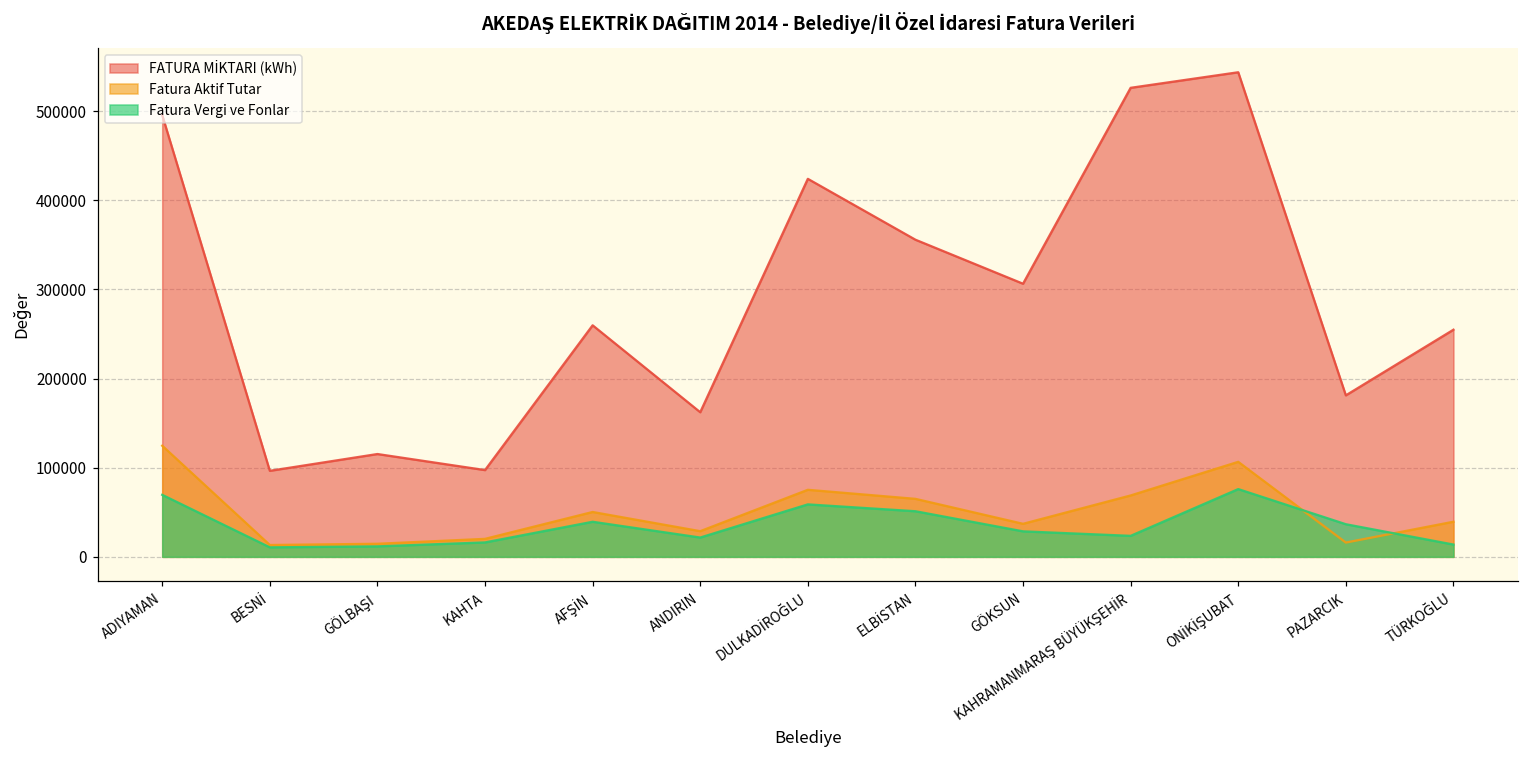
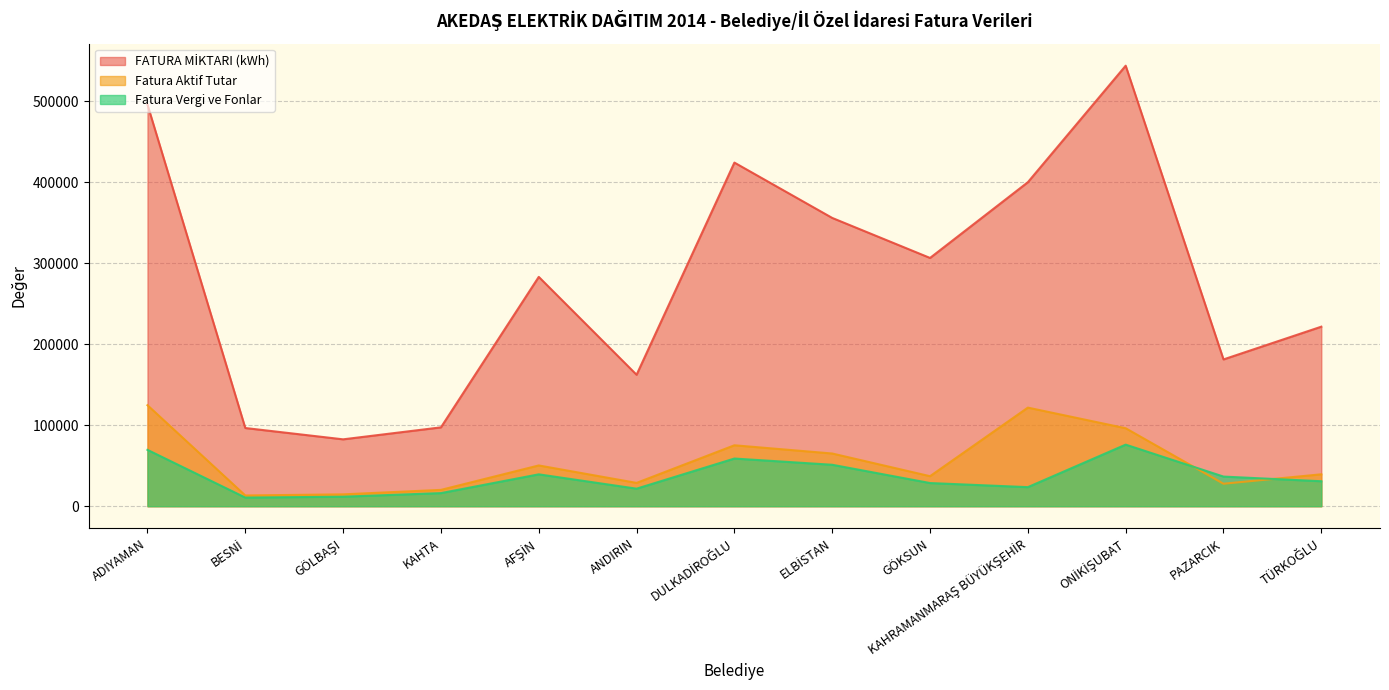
FATURA MİKTARI (kWh), GÖLBAŞI: 120000 -> 80000
FATURA MİKTARI (kWh), AFŞİN: 260000 -> 280000
FATURA MİKTARI (kWh), KAHRAMANMARAŞ BÜYÜKŞEHİR: 530000 -> 400000
Fatura Aktif Tutar, KAHRAMANMARAŞ BÜYÜKŞEHİR: 70000 -> 120000
Fatura Aktif Tutar, ONİKİŞUBAT: 110000 -> 100000
Fatura Aktif Tutar, PAZARCIK: 20000 -> 30000
FATURA MİKTARI (kWh), TÜRKOĞLU: 250000 -> 220000
Fatura Vergi ve Fonlar, TÜRKOĞLU: 10000 -> 30000
